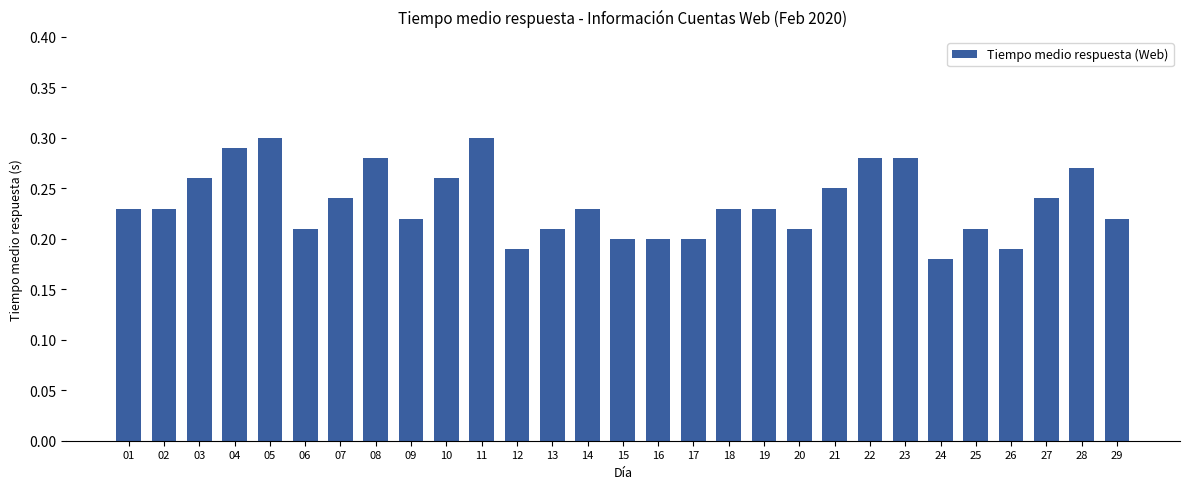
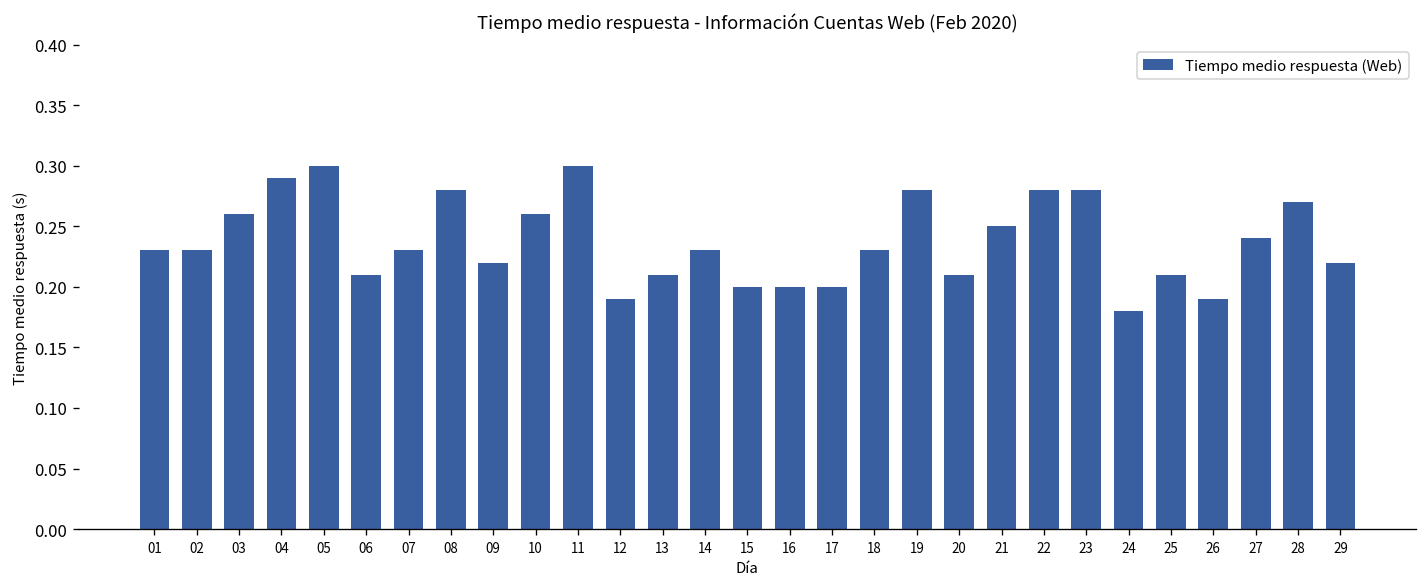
07: 0.24 -> 0.23
19: 0.23 -> 0.28
